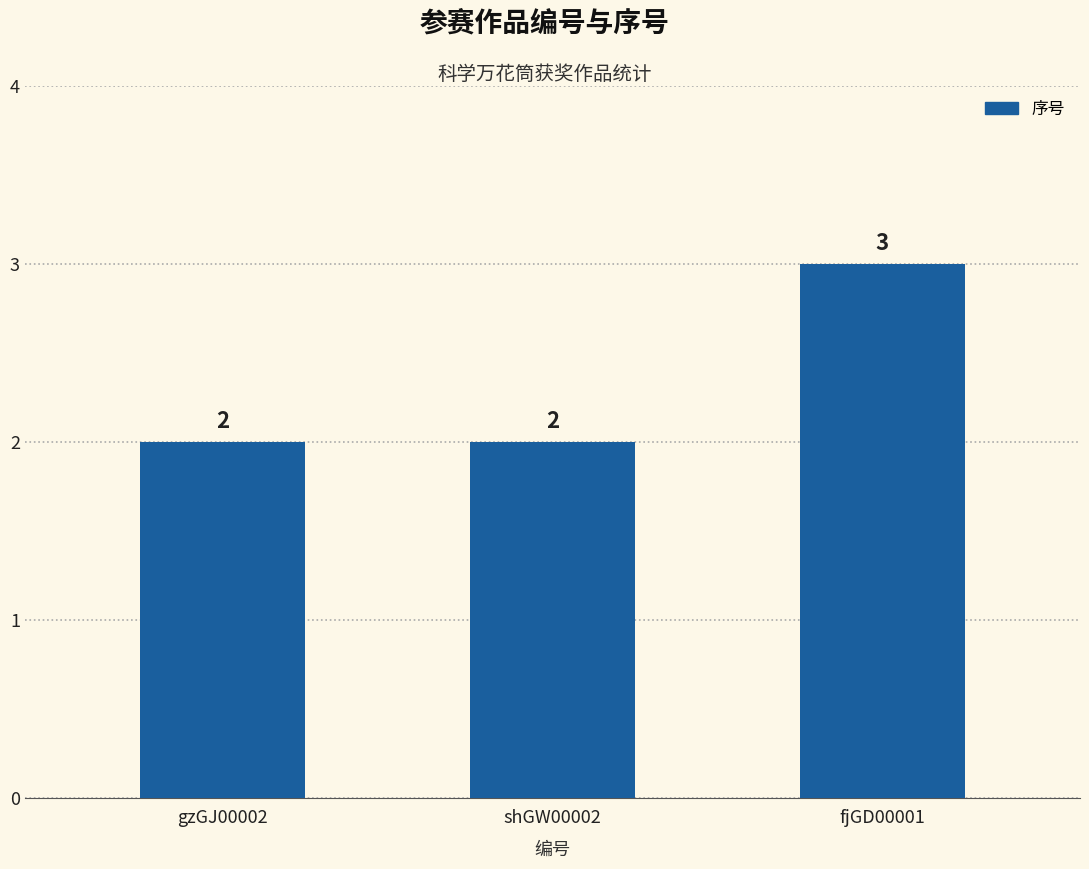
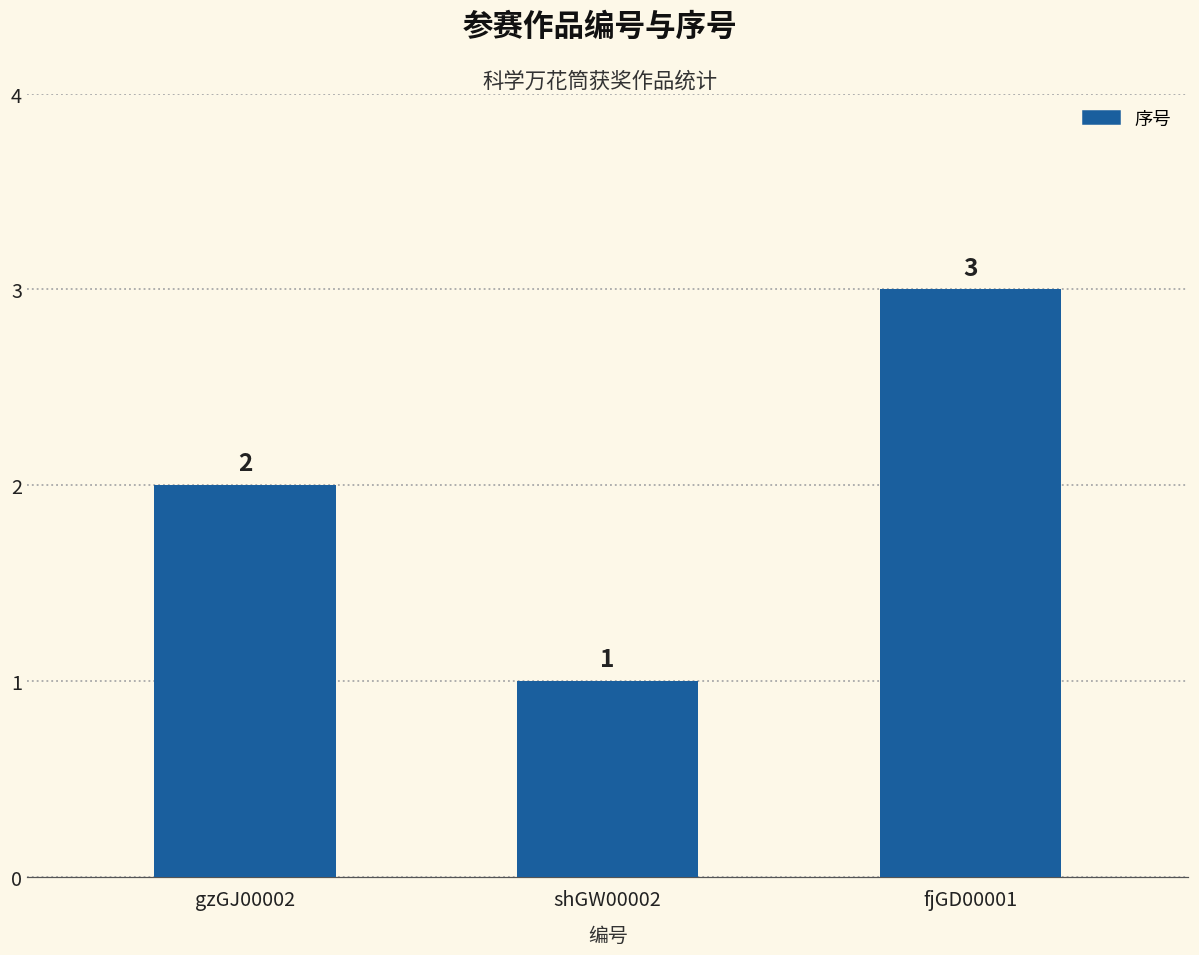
shGW00002: 2 -> 1
